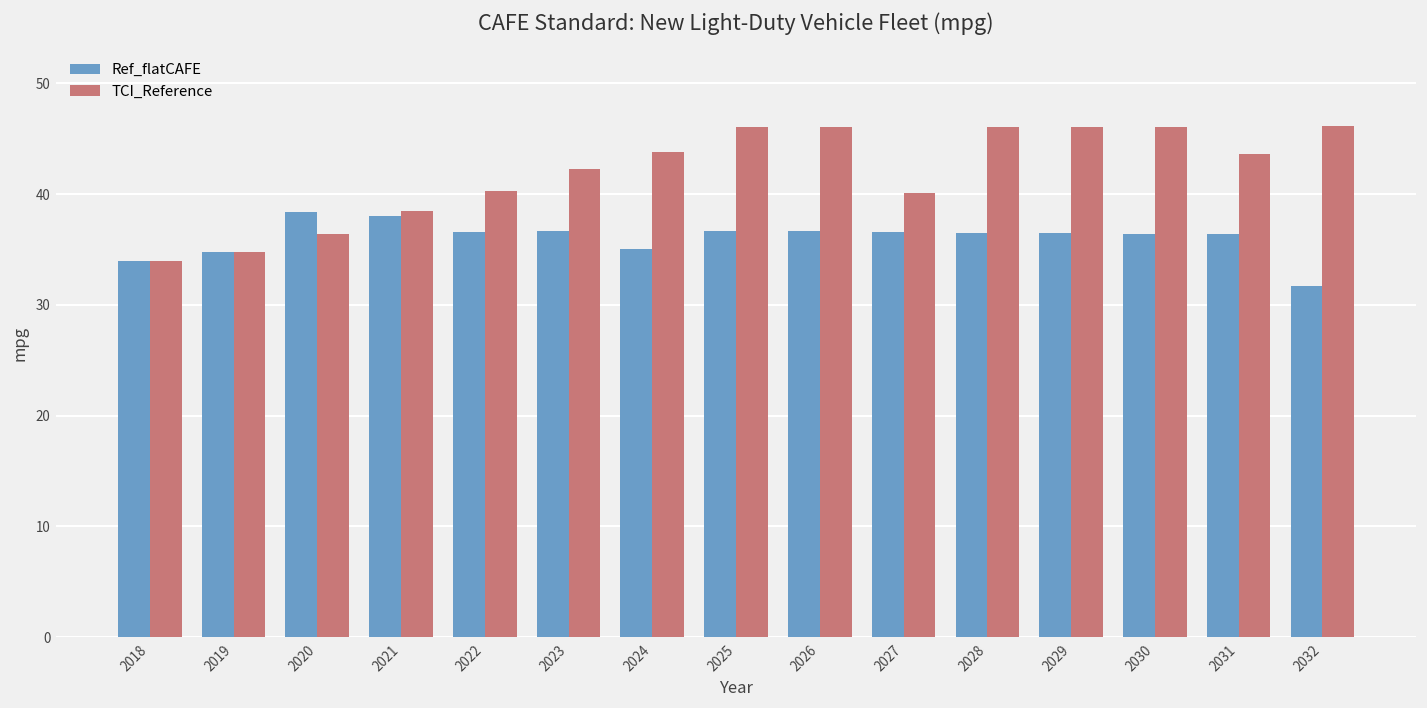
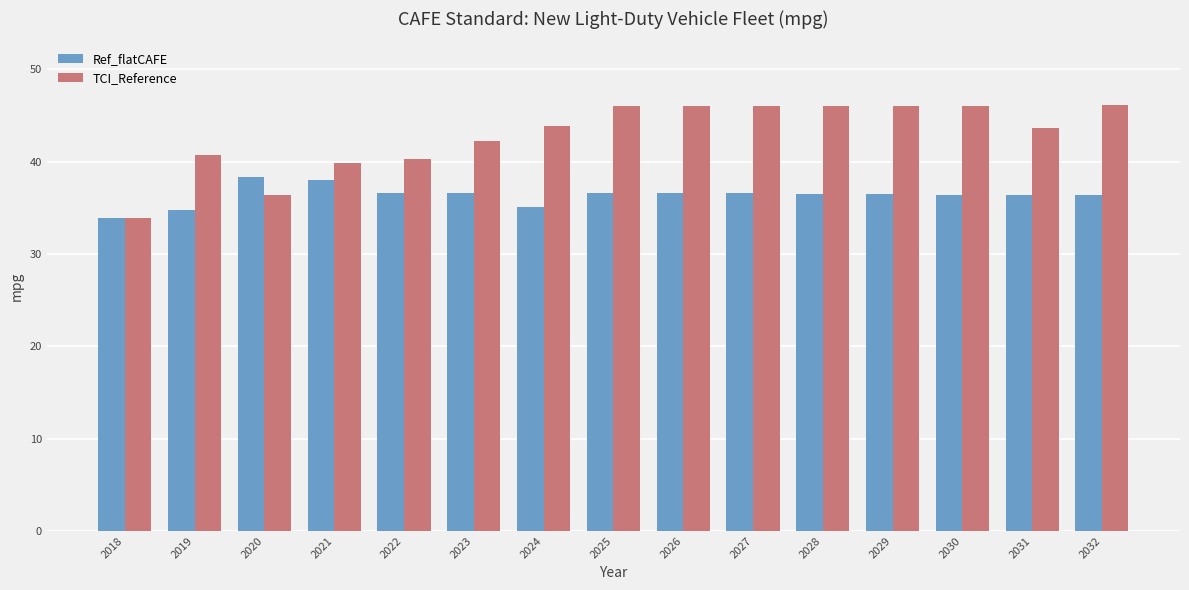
TCI_Reference, 2019: 35 -> 41
TCI_Reference, 2021: 38 -> 40
TCI_Reference, 2027: 40 -> 46
Ref_flatCAFE, 2032: 32 -> 36
